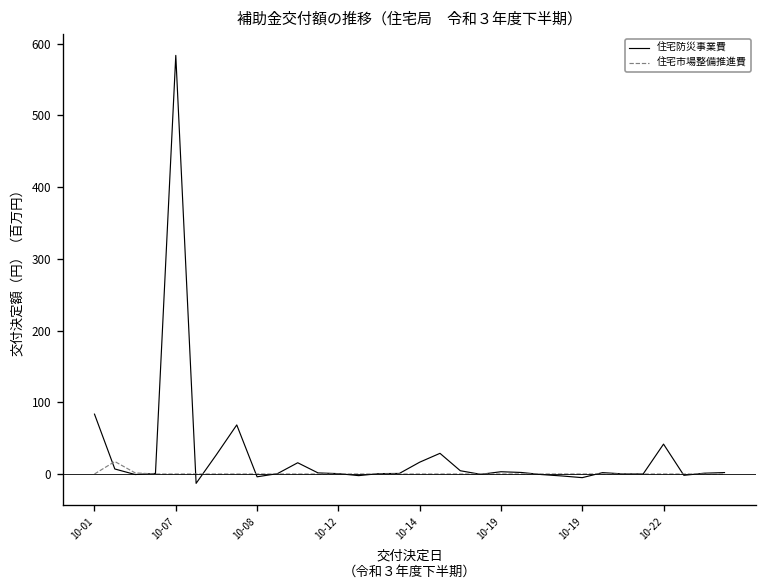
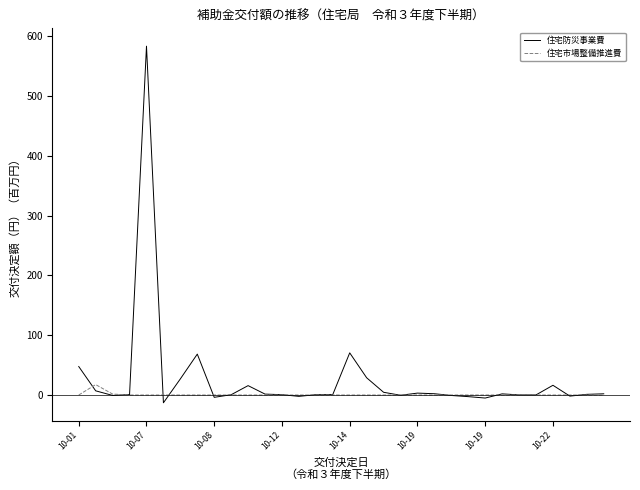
住宅防災事業費, 10-01: 80 -> 50
住宅防災事業費, 10-14: 20 -> 70
住宅防災事業費, 10-22: 40 -> 20
